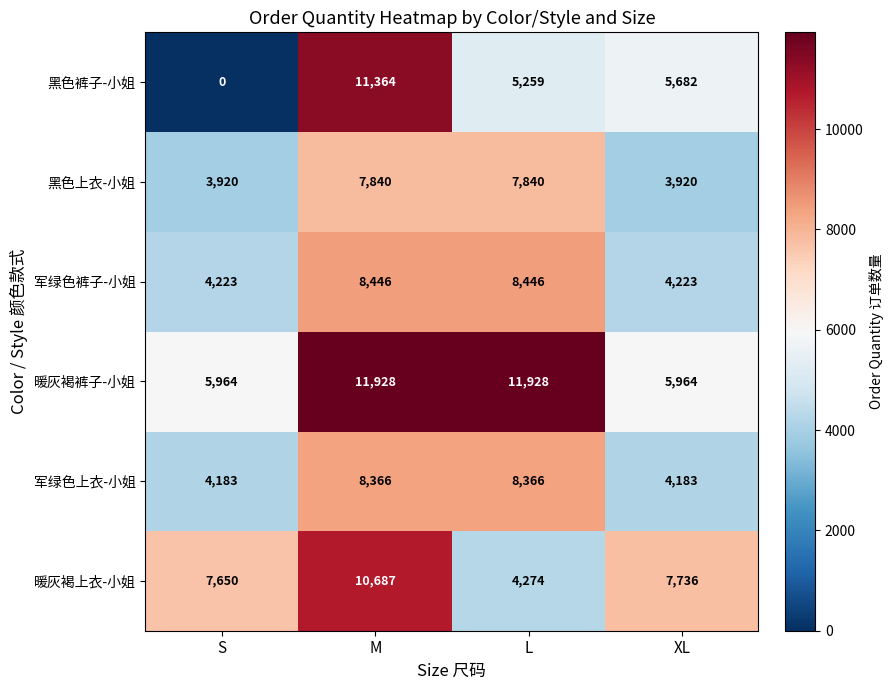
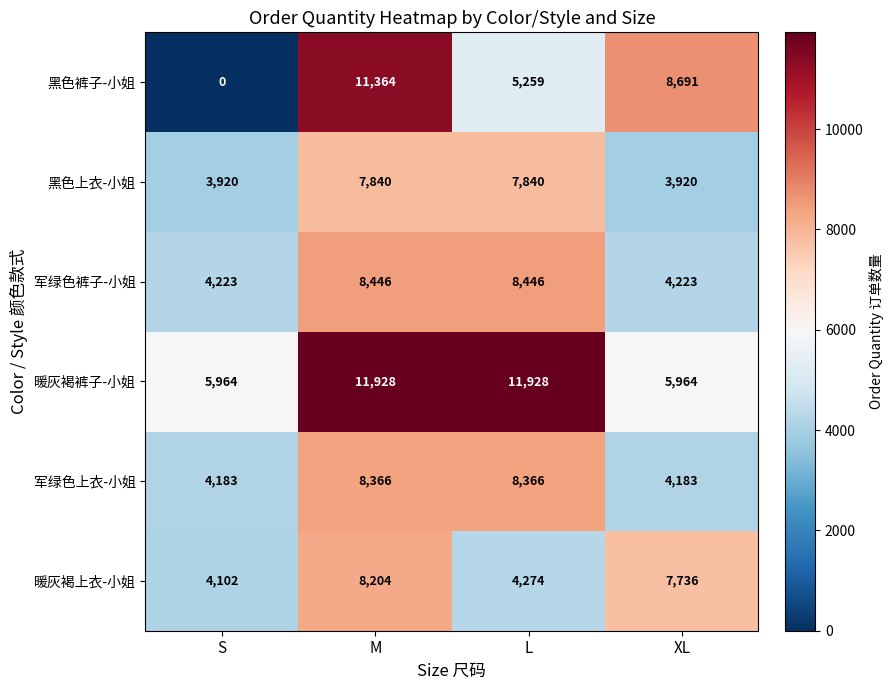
黑色裤子-小姐, XL: 5,682 -> 8,691
暖灰褐上衣-小姐, S: 7,650 -> 4,102
暖灰褐上衣-小姐, M: 10,687 -> 8,204
